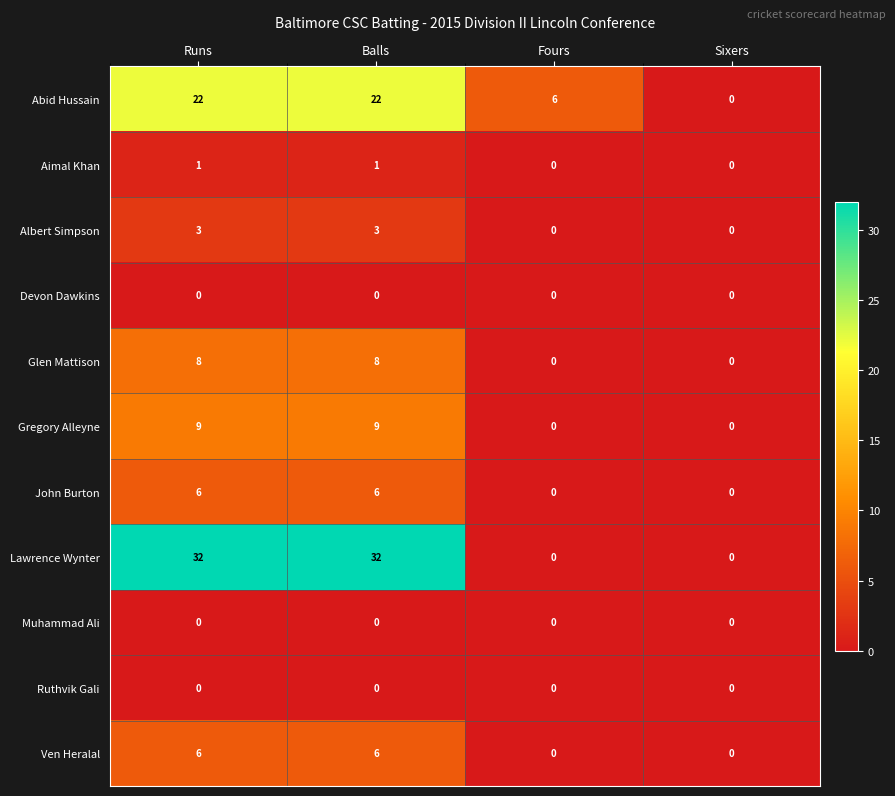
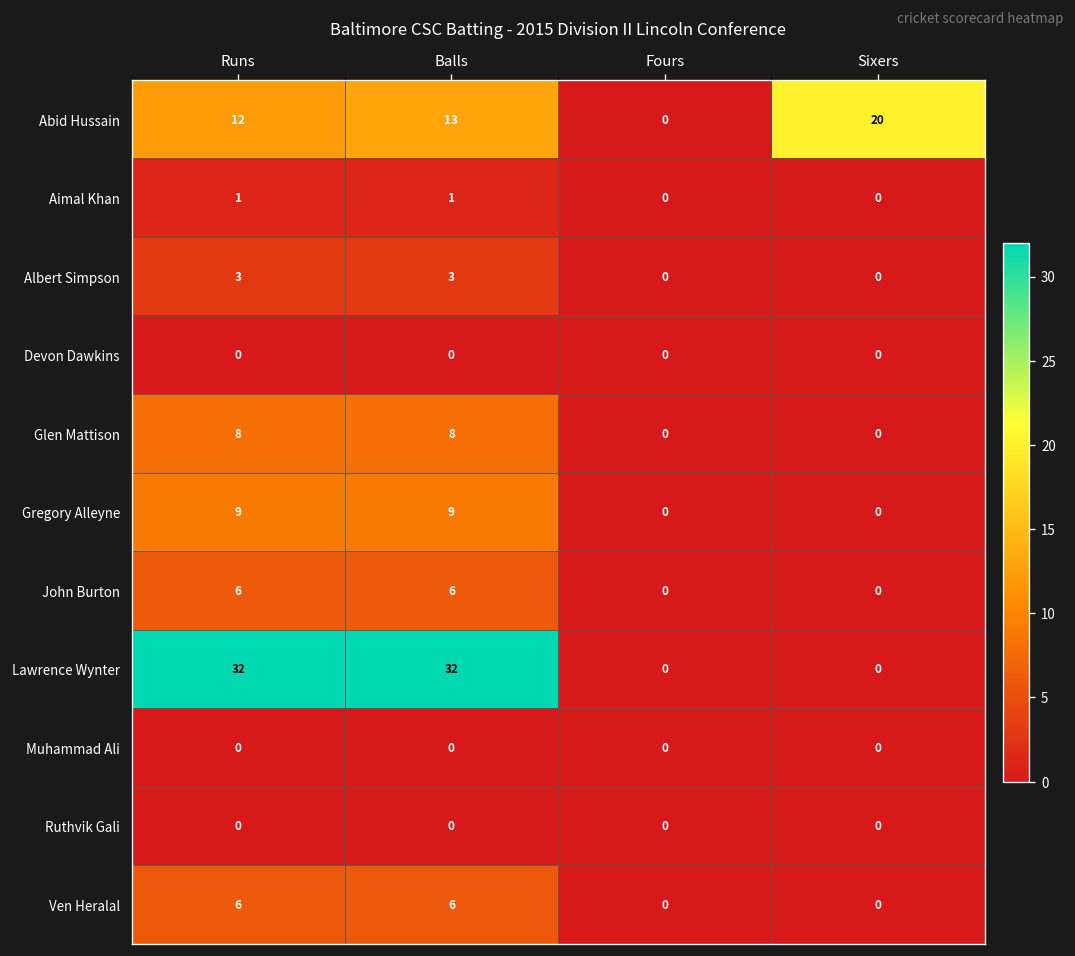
Abid Hussain, Runs: 22 -> 12
Abid Hussain, Balls: 22 -> 13
Abid Hussain, Fours: 6 -> 0
Abid Hussain, Sixers: 0 -> 20
